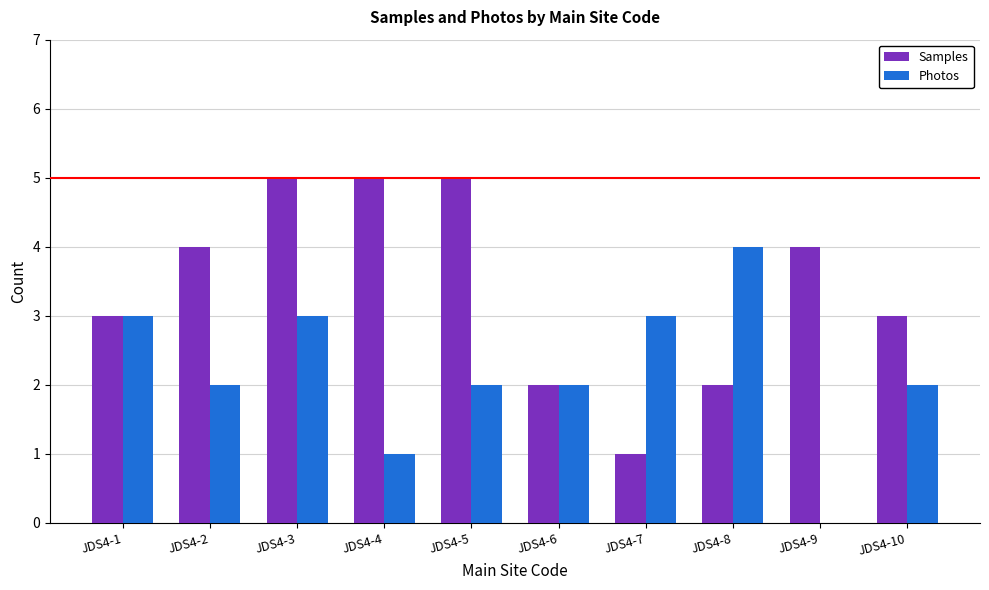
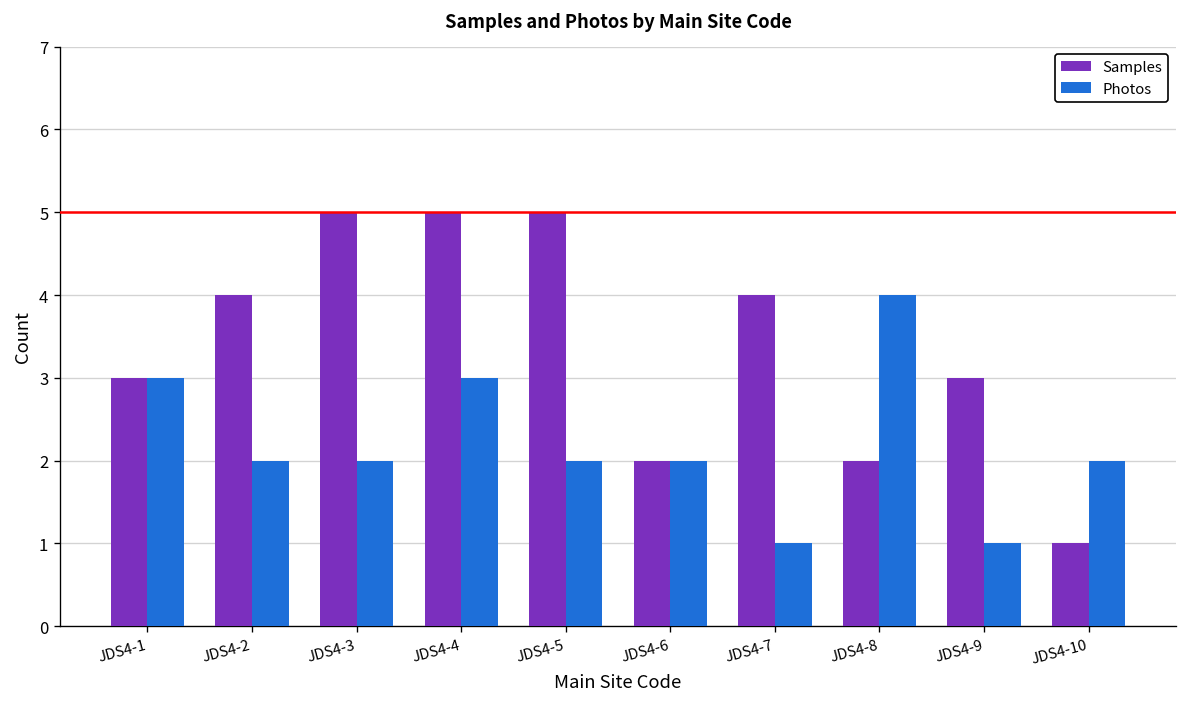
Photos, JDS4-3: 3 -> 2
Photos, JDS4-4: 1 -> 3
Samples, JDS4-7: 1 -> 4
Photos, JDS4-7: 3 -> 1
Samples, JDS4-9: 4 -> 3
Photos, JDS4-9: 0 -> 1
Samples, JDS4-10: 3 -> 1
